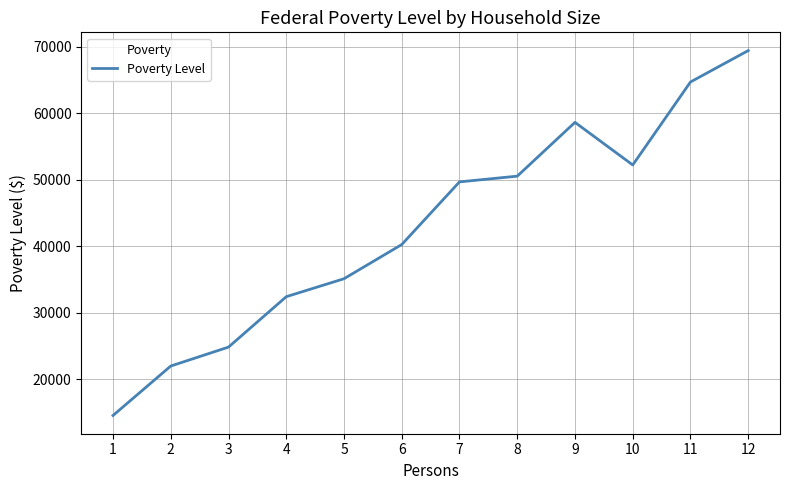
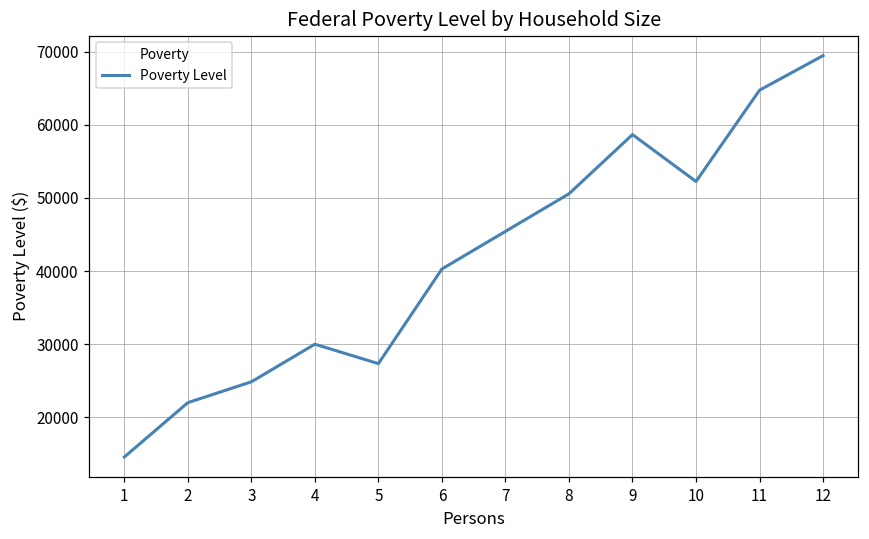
4: 32000 -> 30000
5: 35000 -> 27000
7: 50000 -> 45000
